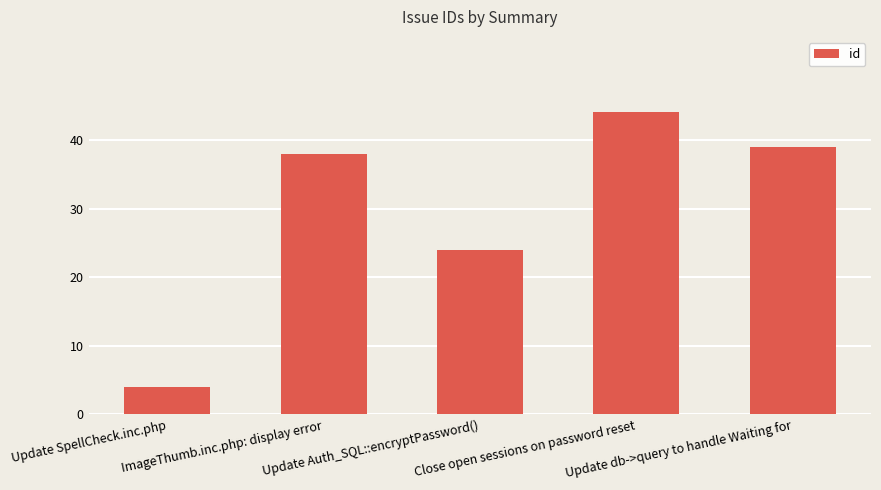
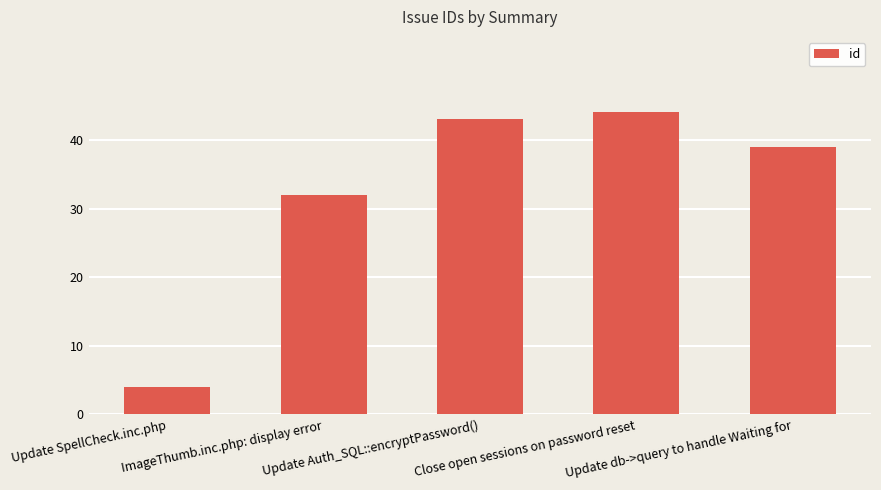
ImageThumb.inc.php: display error: 38 -> 32
Update Auth_SQL::encryptPassword(): 24 -> 43
